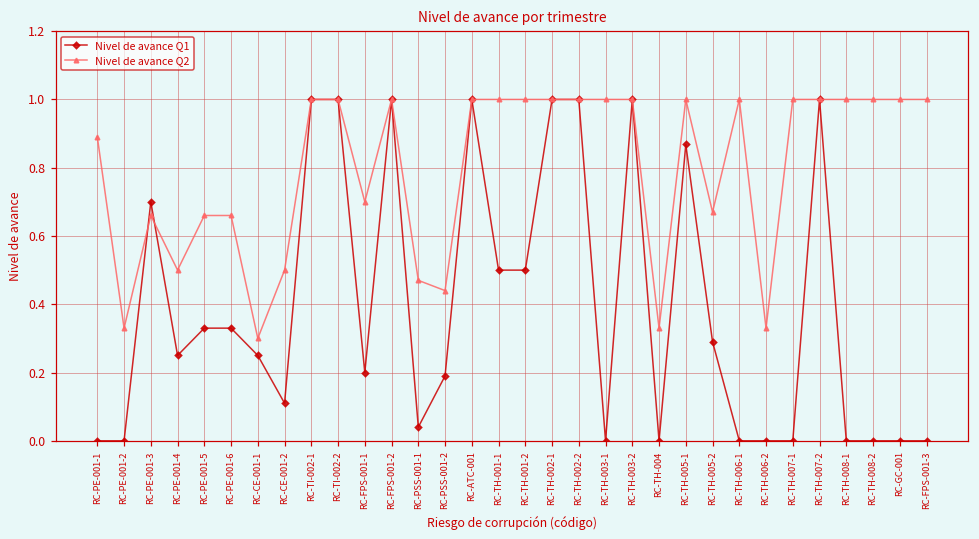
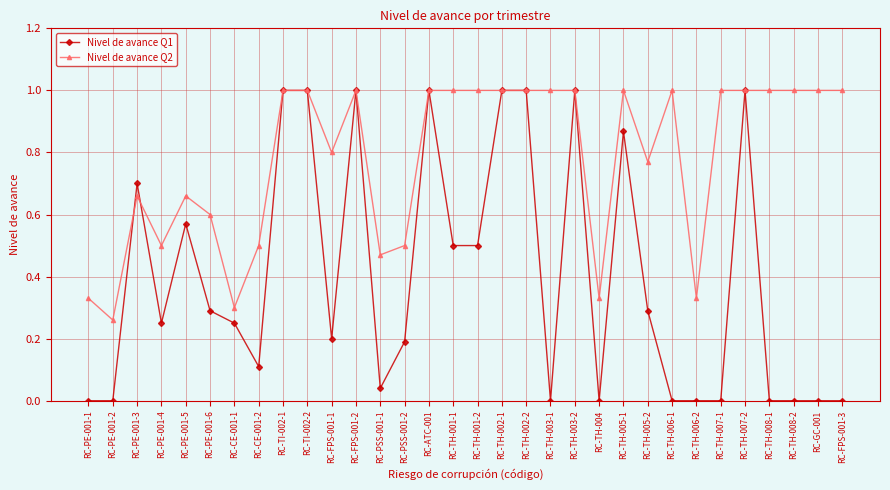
Nivel de avance Q2, RC-PE-001-1: 0.89 -> 0.33
Nivel de avance Q2, RC-PE-001-2: 0.33 -> 0.26
Nivel de avance Q1, RC-PE-001-5: 0.33 -> 0.57
Nivel de avance Q1, RC-PE-001-6: 0.33 -> 0.29
Nivel de avance Q2, RC-PE-001-6: 0.66 -> 0.60
Nivel de avance Q2, RC-FPS-001-1: 0.7 -> 0.8
Nivel de avance Q2, RC-PSS-001-2: 0.44 -> 0.50
Nivel de avance Q2, RC-TH-005-2: 0.67 -> 0.77
